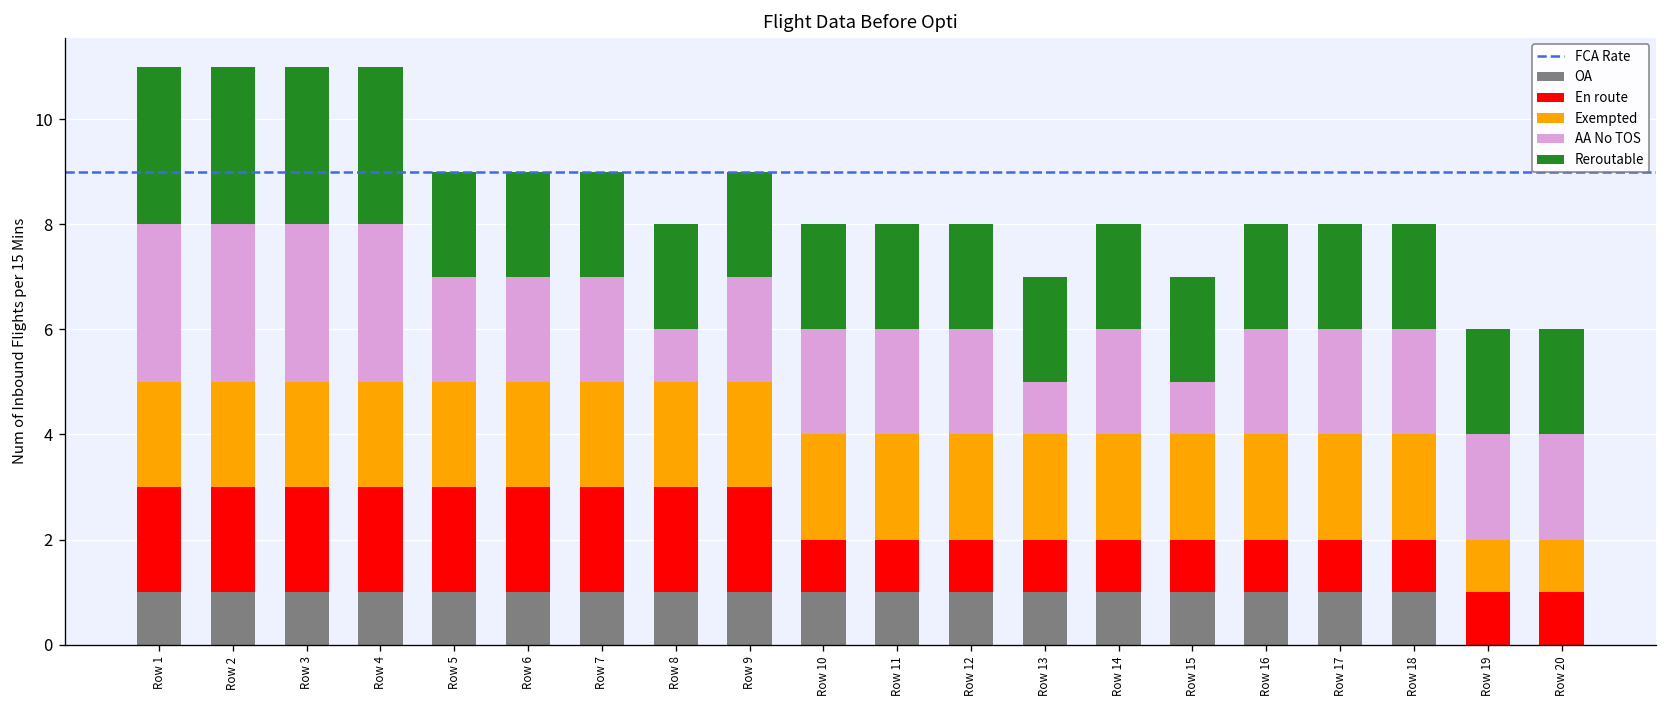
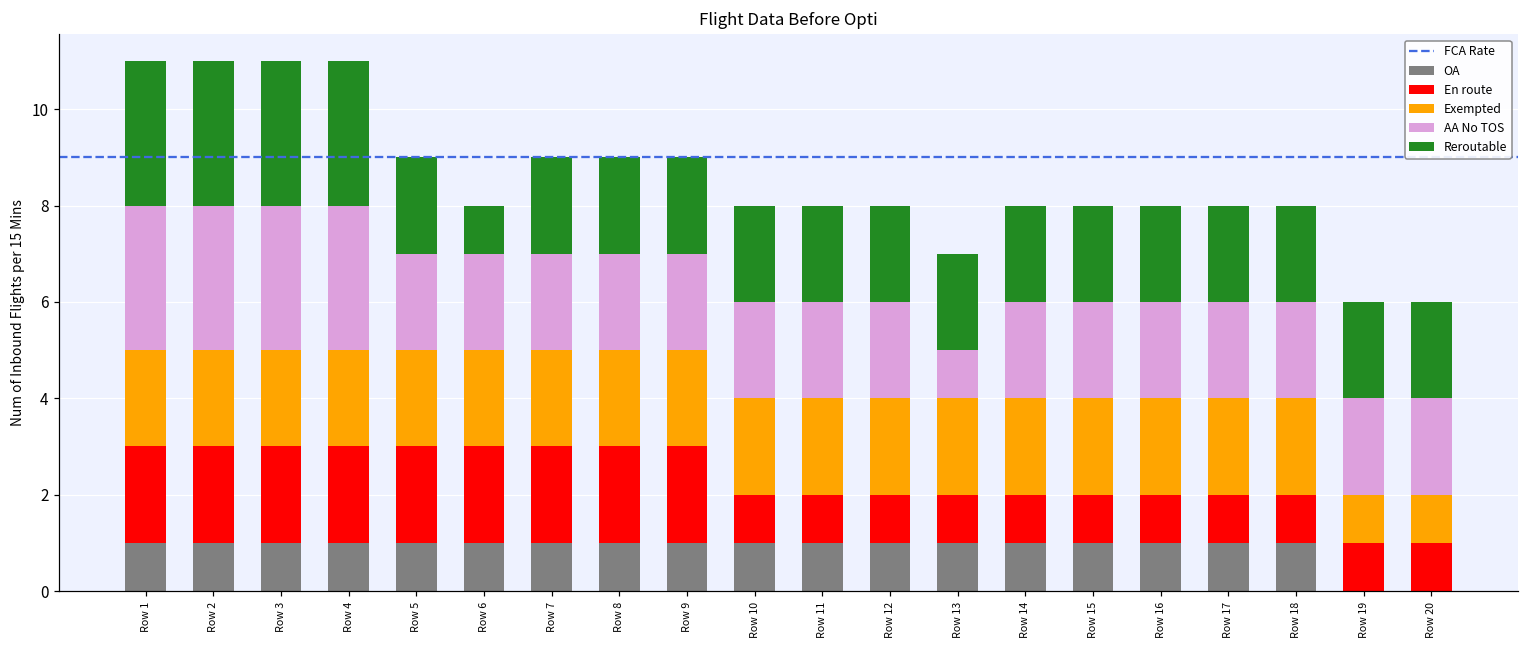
Reroutable, Row 6: 2.0 -> 1.0
AA No TOS, Row 8: 1.0 -> 2.0
AA No TOS, Row 15: 1.0 -> 2.0
